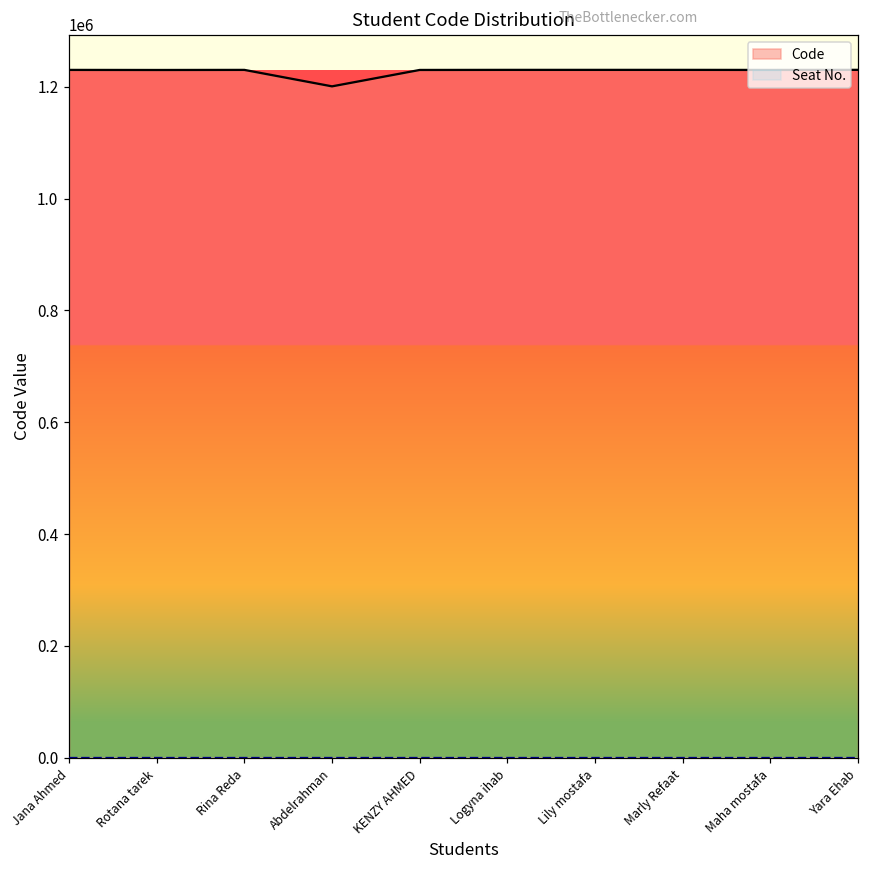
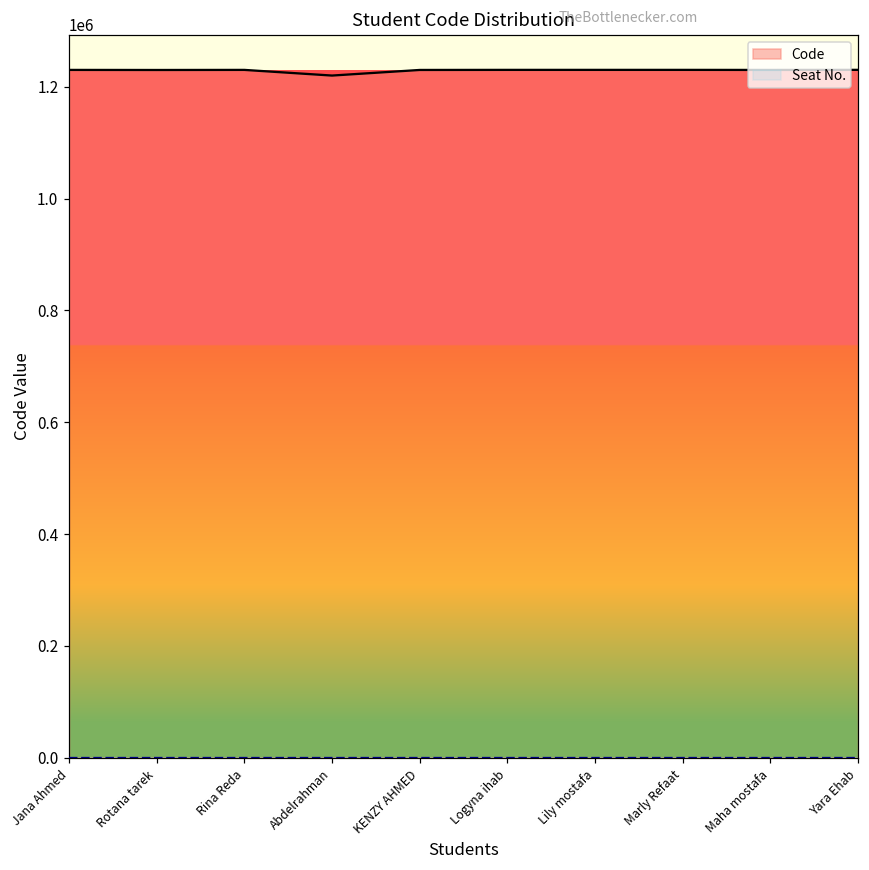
Code, Abdelrahman: 1200000 -> 1220000
